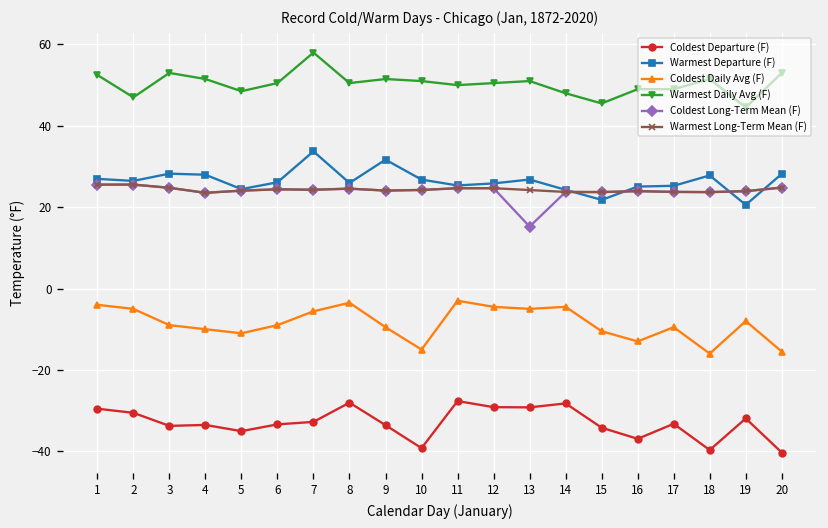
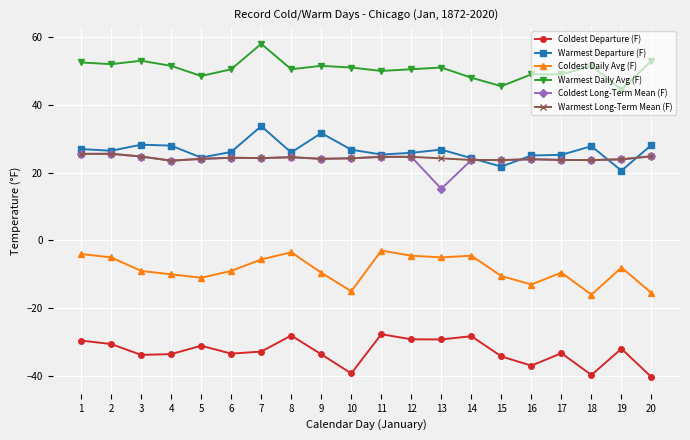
Warmest Daily Avg (F), 2: 47 -> 52
Coldest Departure (F), 5: -35 -> -31
